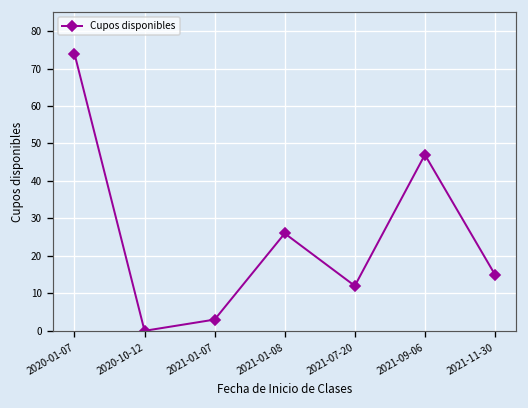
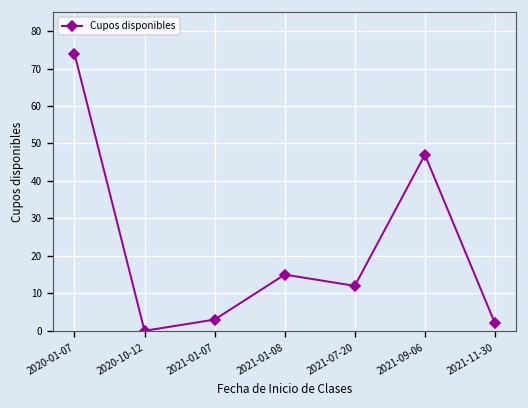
2021-01-08: 26 -> 15
2021-11-30: 15 -> 2
